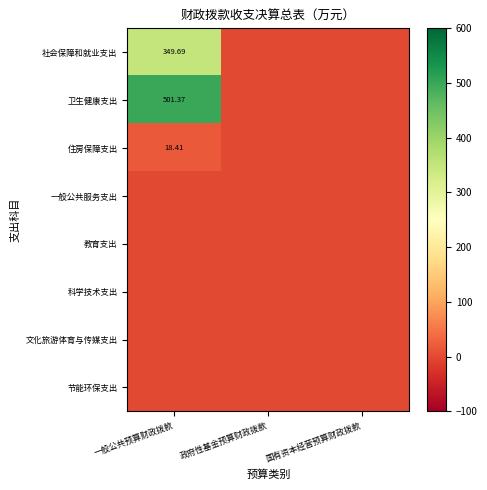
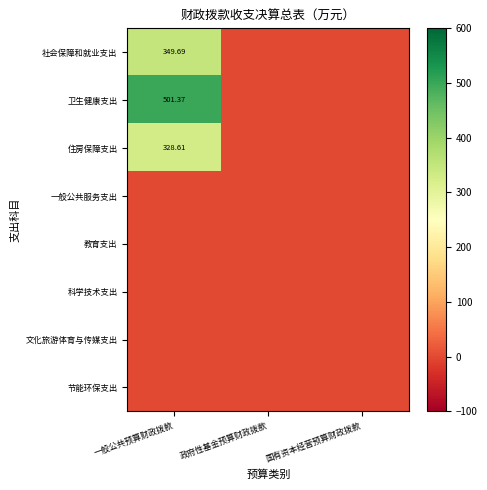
住房保障支出, 一般公共预算财政拨款: 18.41 -> 328.61
